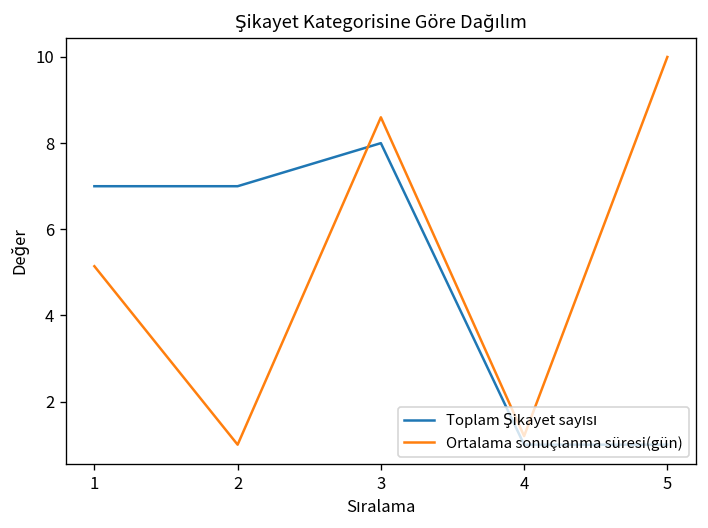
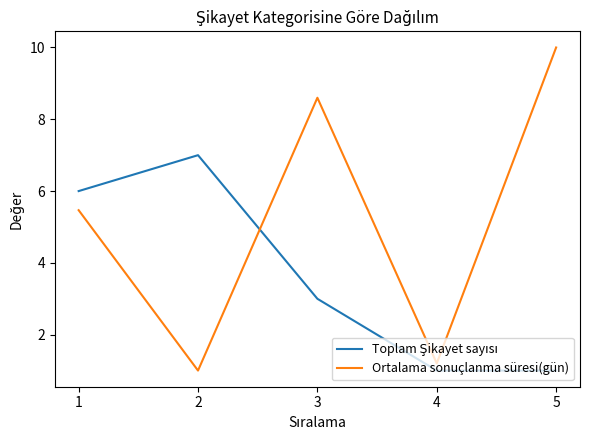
Toplam Şikayet sayısı, 1: 7 -> 6
Ortalama sonuçlanma süresi(gün), 1: 5.1 -> 5.5
Toplam Şikayet sayısı, 3: 8 -> 3
